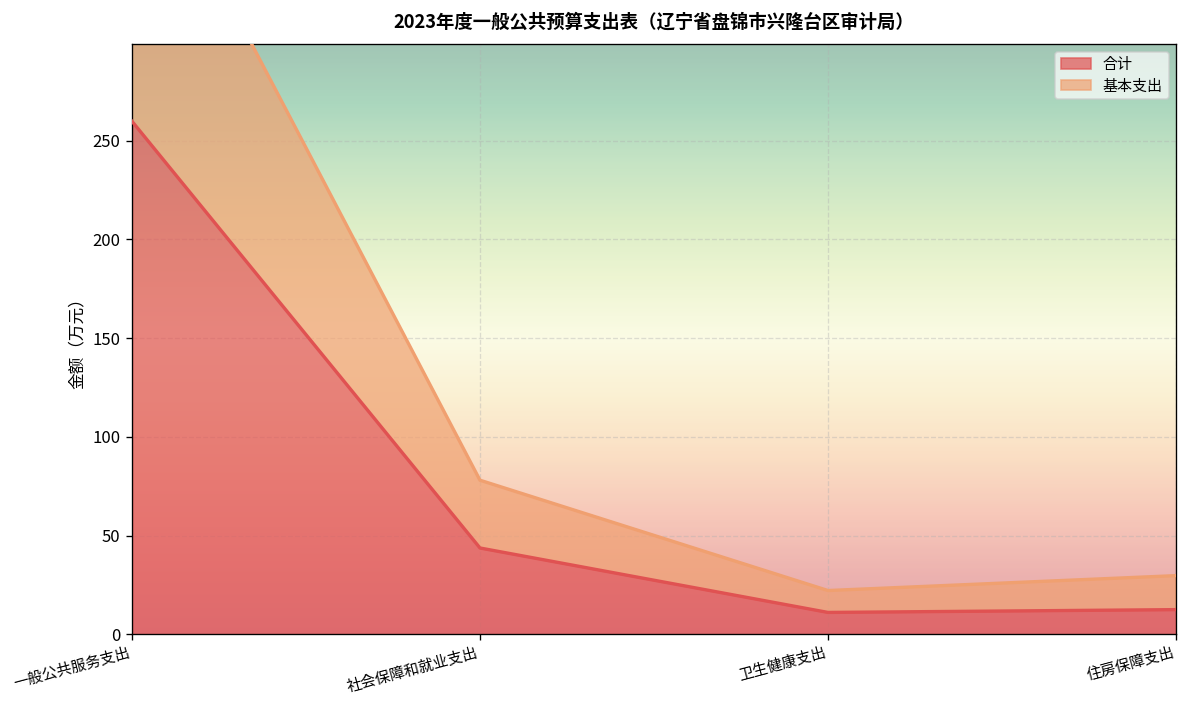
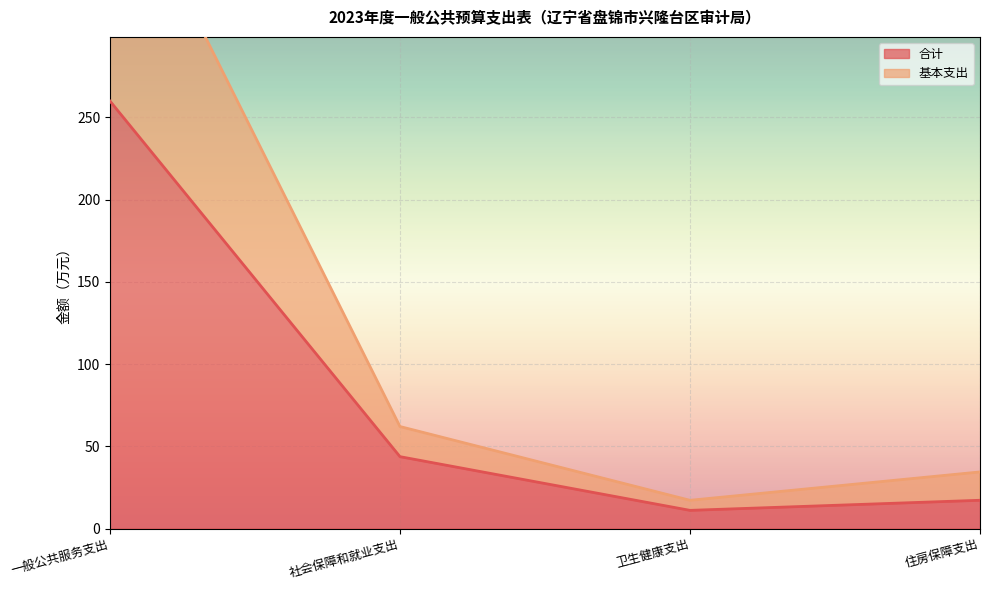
基本支出, 社会保障和就业支出: 34 -> 18
基本支出, 卫生健康支出: 11 -> 6
合计, 住房保障支出: 13 -> 17
